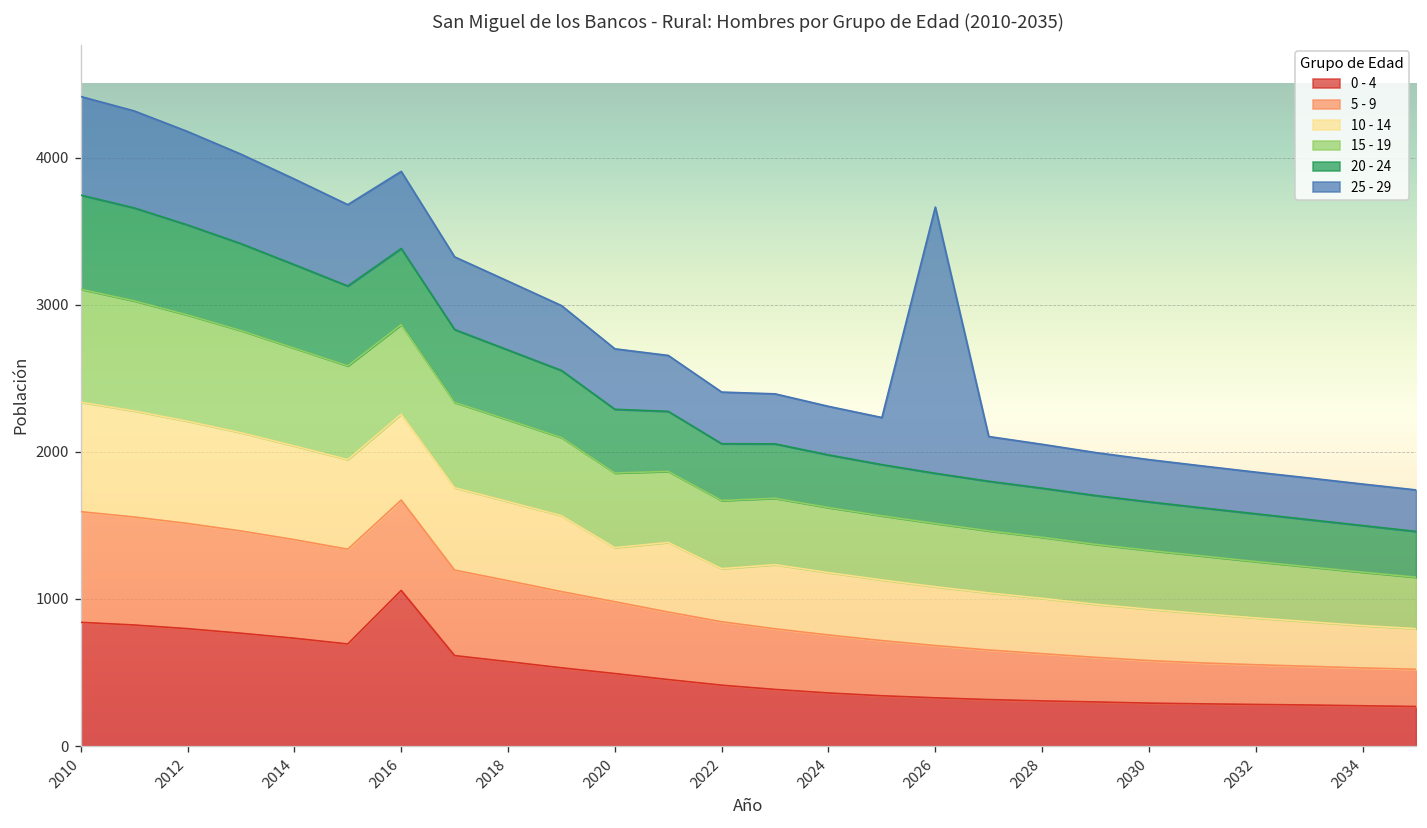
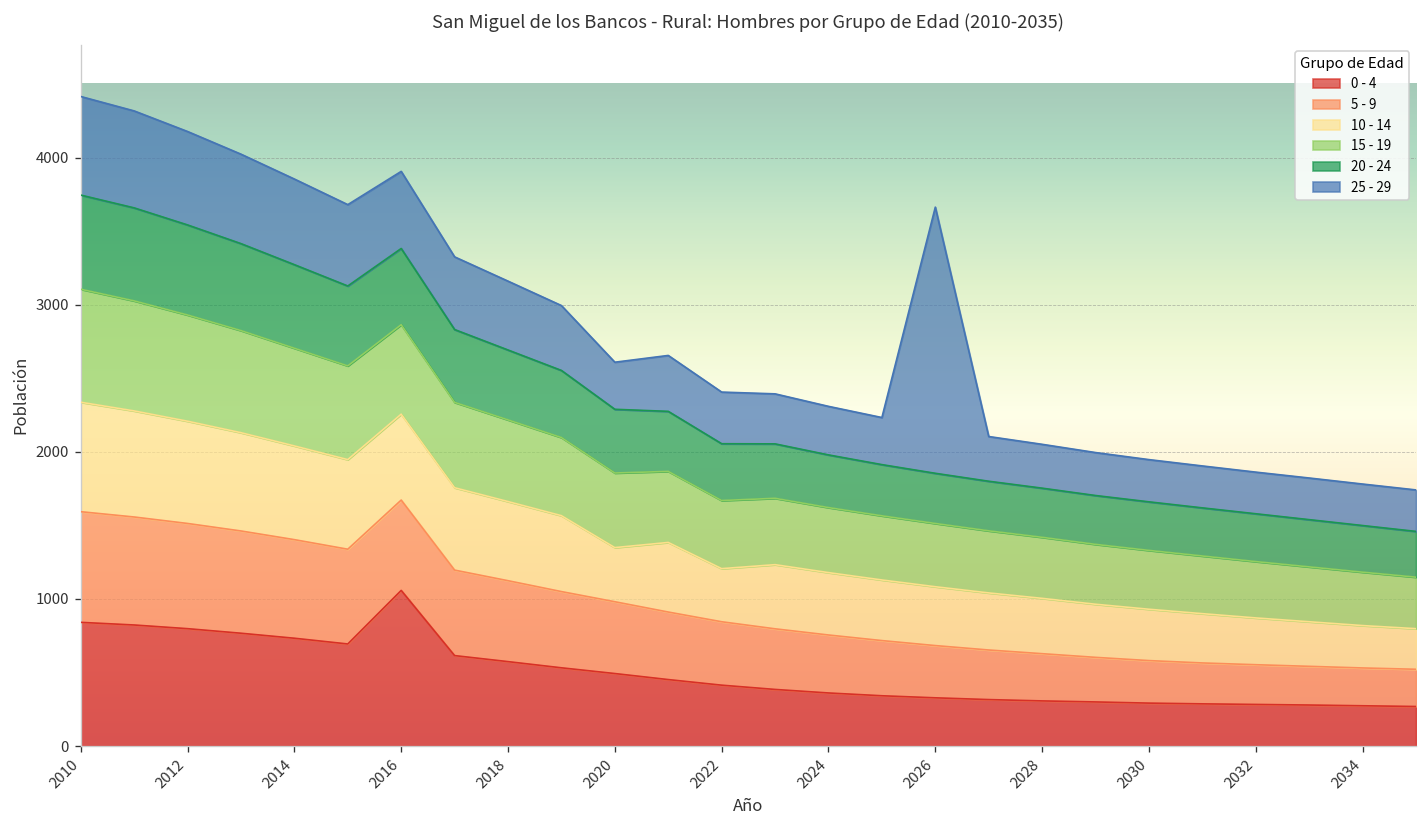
25 - 29, 2020: 410 -> 320
